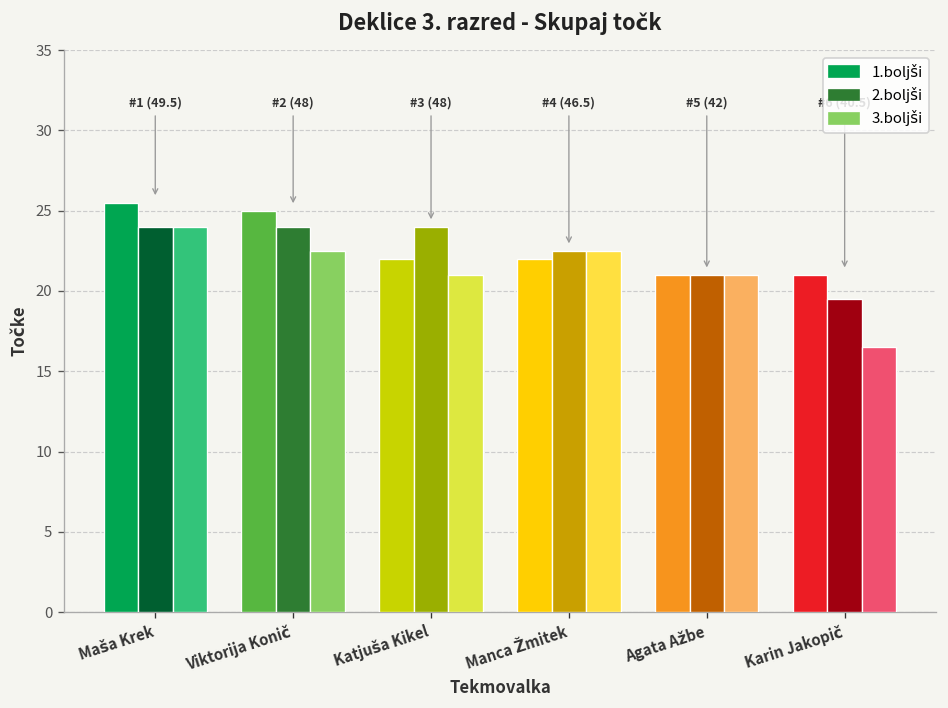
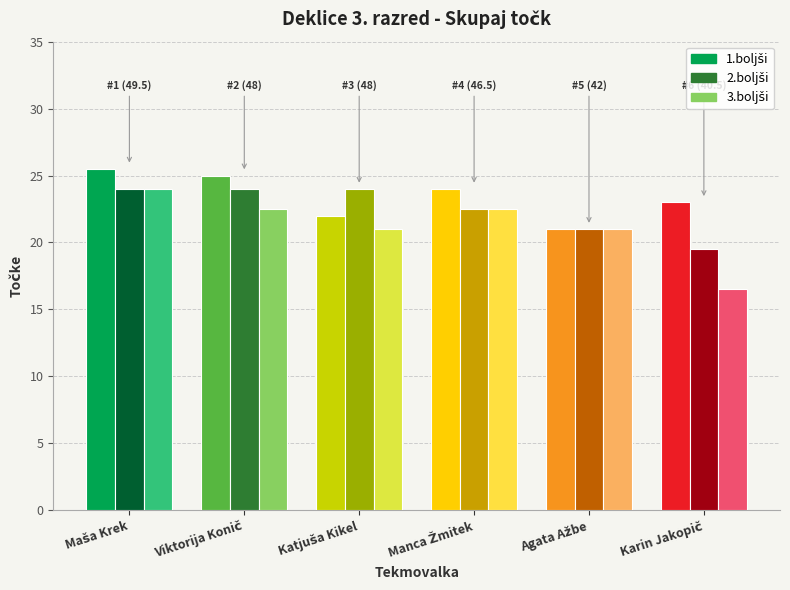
1.boljši, Manca Žmitek: 22 -> 24
1.boljši, Karin Jakopič: 21 -> 23
